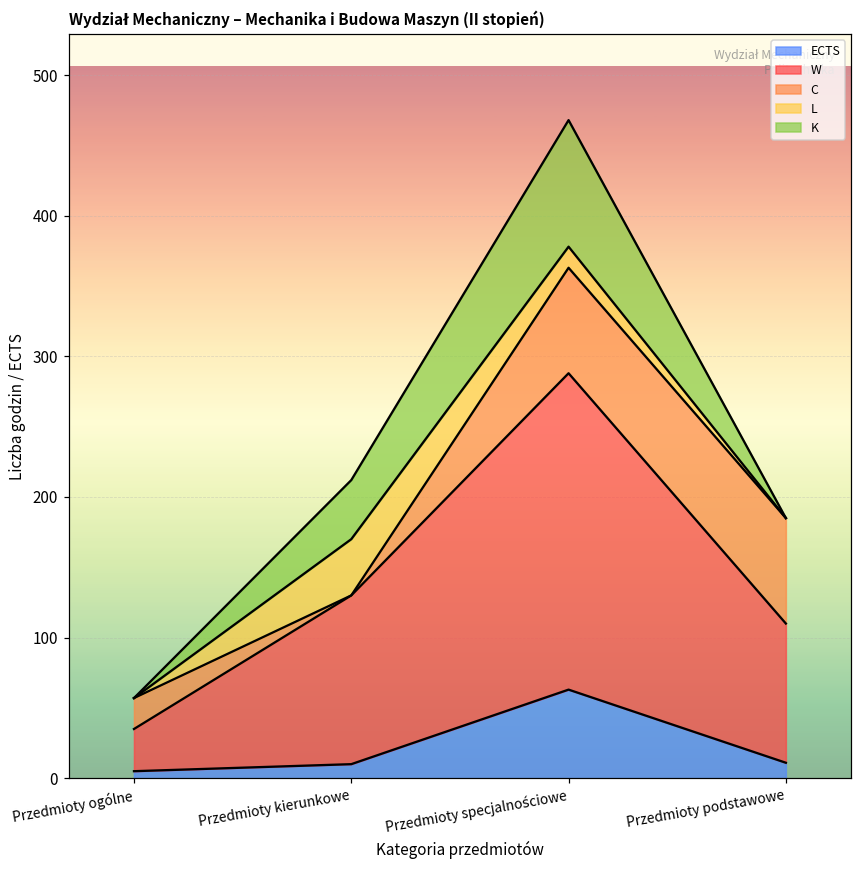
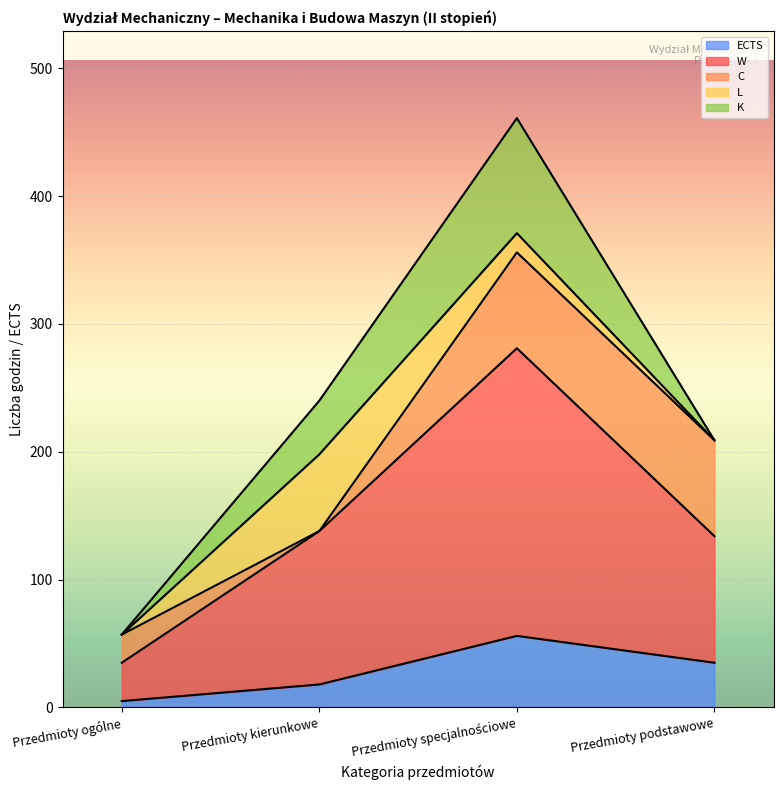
ECTS, Przedmioty kierunkowe: 10 -> 18
L, Przedmioty kierunkowe: 40 -> 60
ECTS, Przedmioty specjalnościowe: 63 -> 56
ECTS, Przedmioty podstawowe: 11 -> 35
